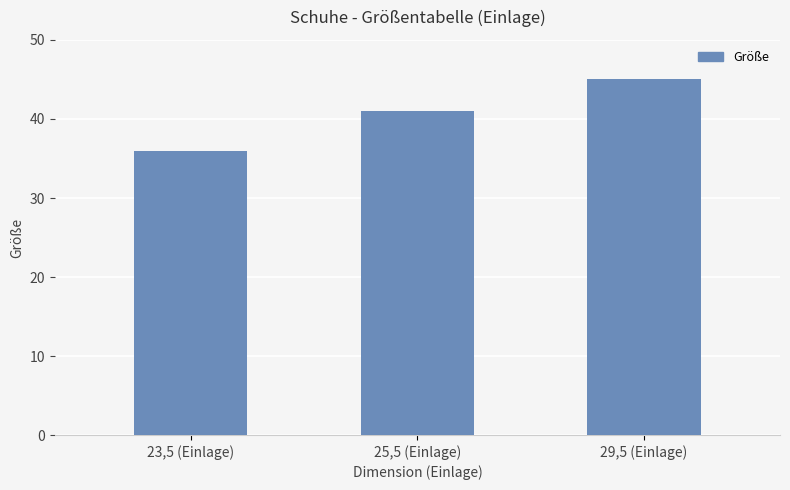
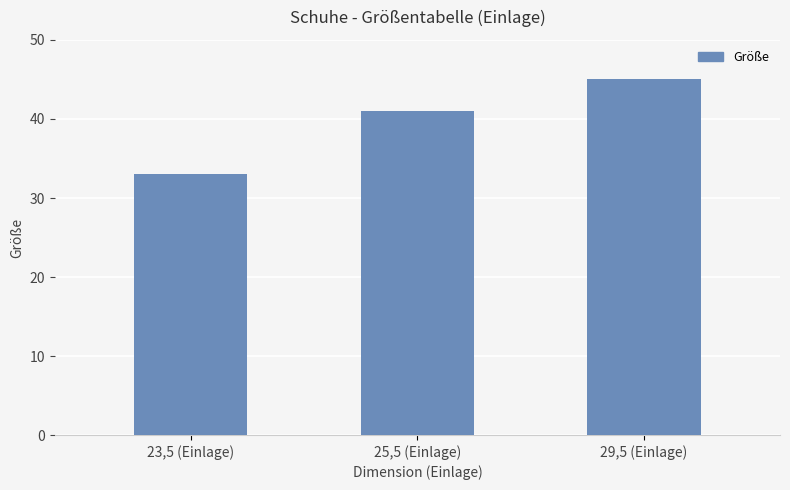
23,5 (Einlage): 36 -> 33
